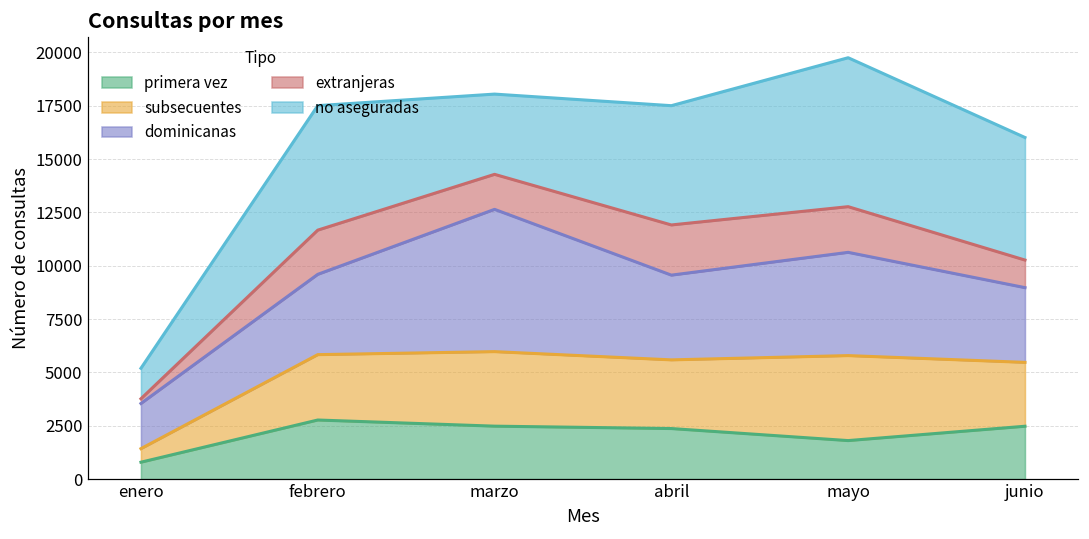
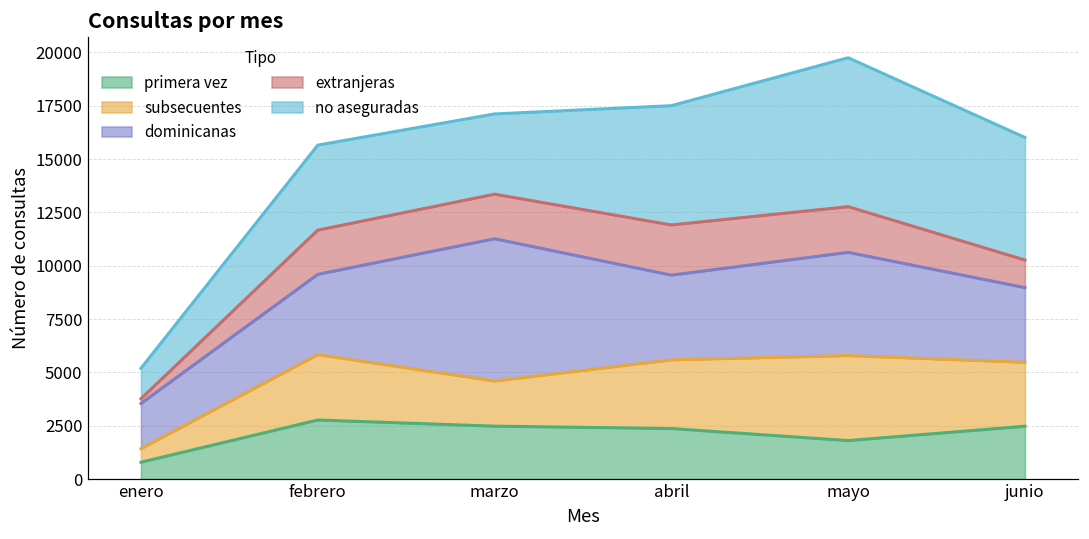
no aseguradas, febrero: 5800 -> 4000
subsecuentes, marzo: 3500 -> 2100
extranjeras, marzo: 1600 -> 2100
